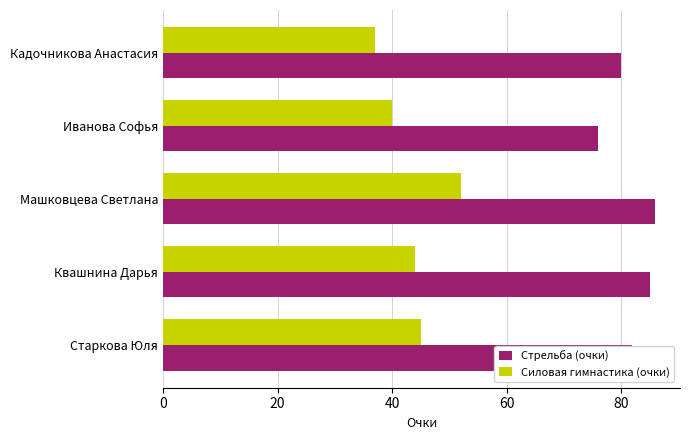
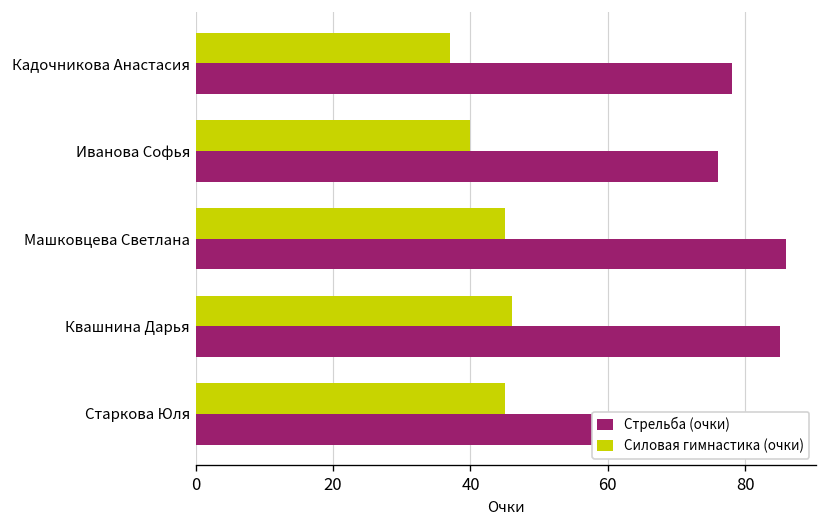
Стрельба (очки), Кадочникова Анастасия: 80 -> 78
Силовая гимнастика (очки), Машковцева Светлана: 52 -> 45
Силовая гимнастика (очки), Квашнина Дарья: 44 -> 46
